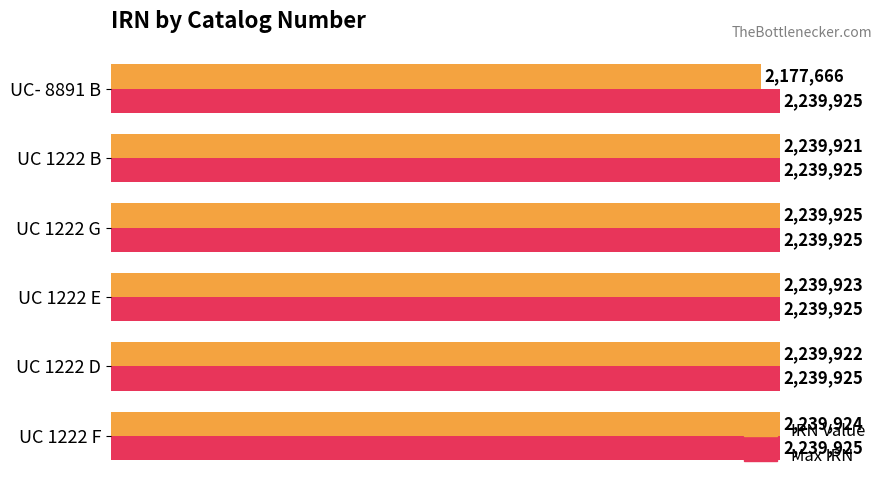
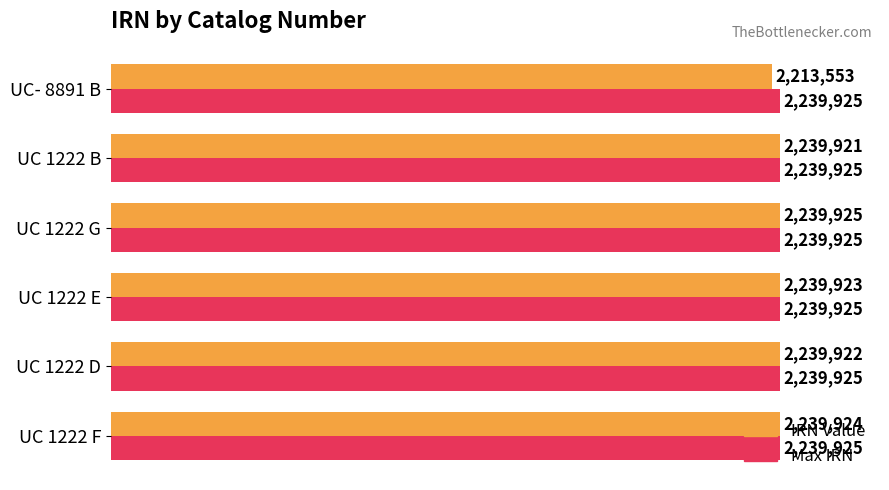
IRN Value, UC- 8891 B: 2,177,666 -> 2,213,553
